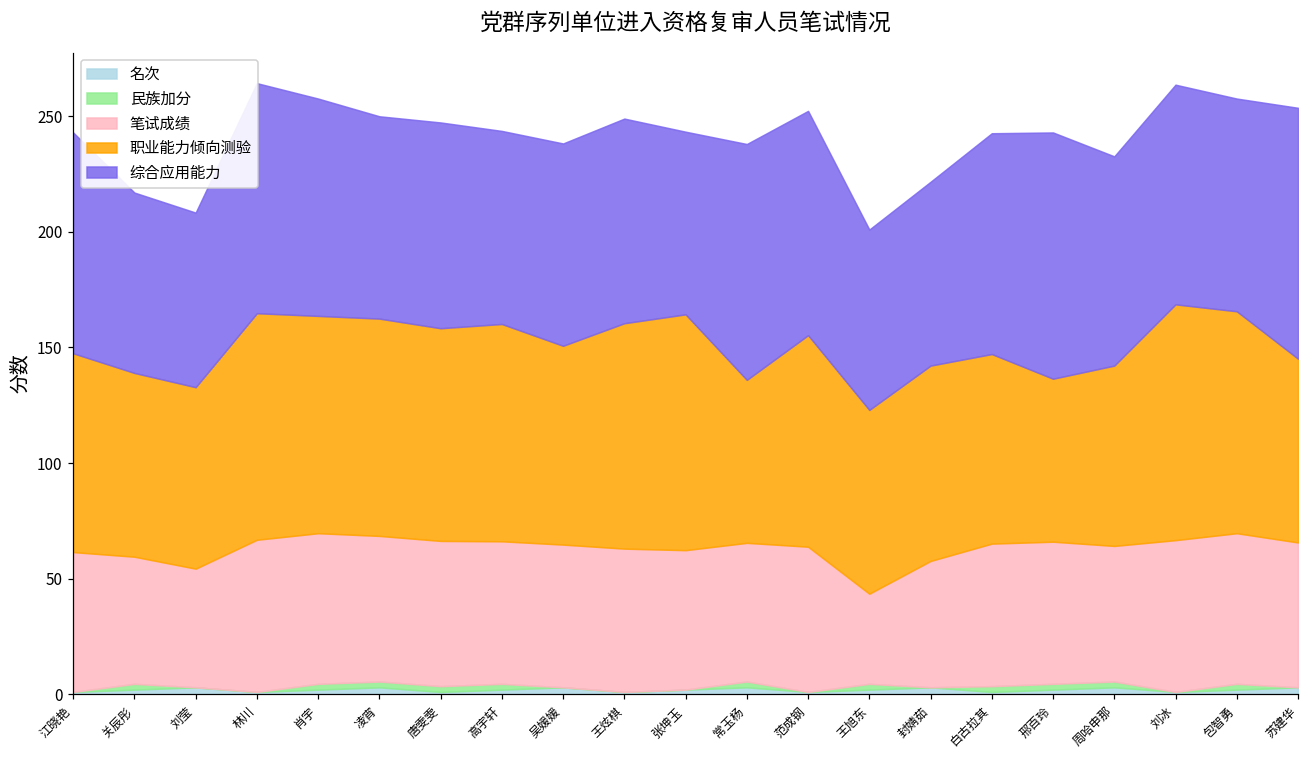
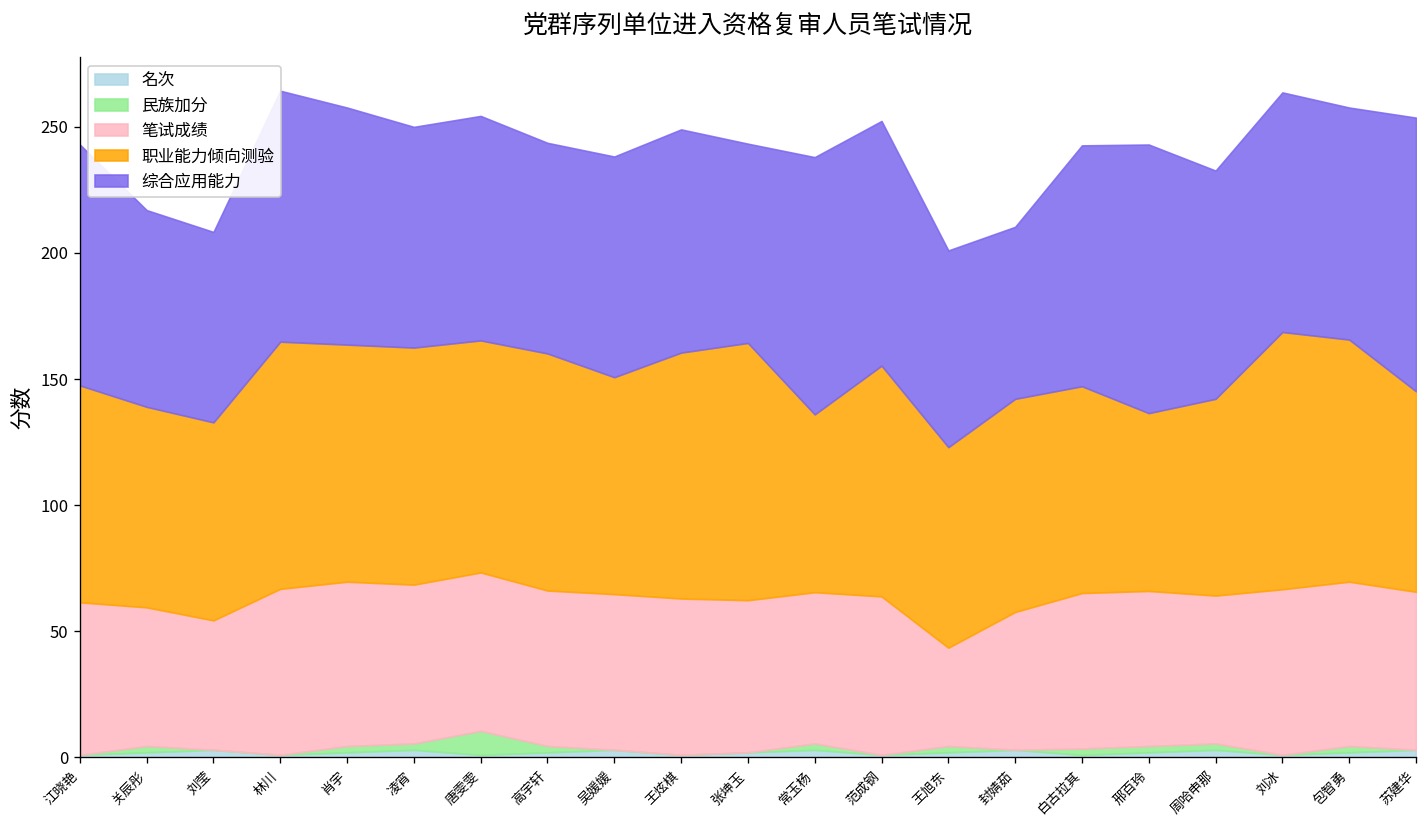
民族加分, 唐雯雯: 3 -> 10
综合应用能力, 封婧茹: 80 -> 68
